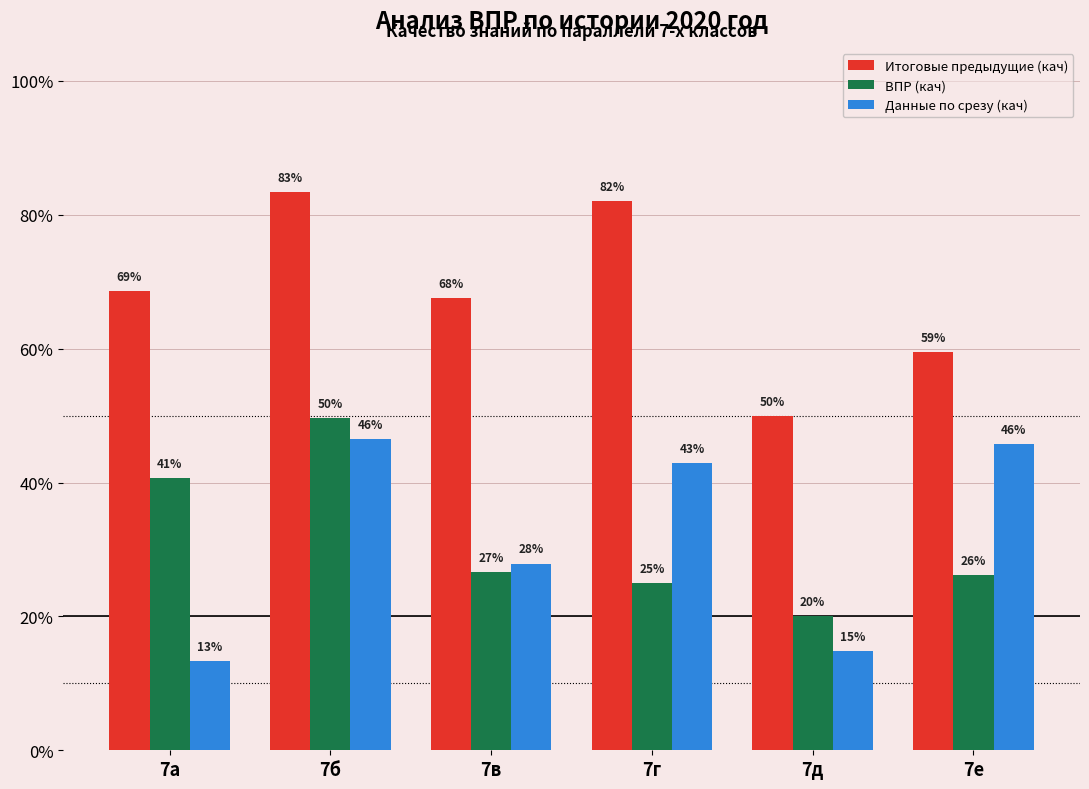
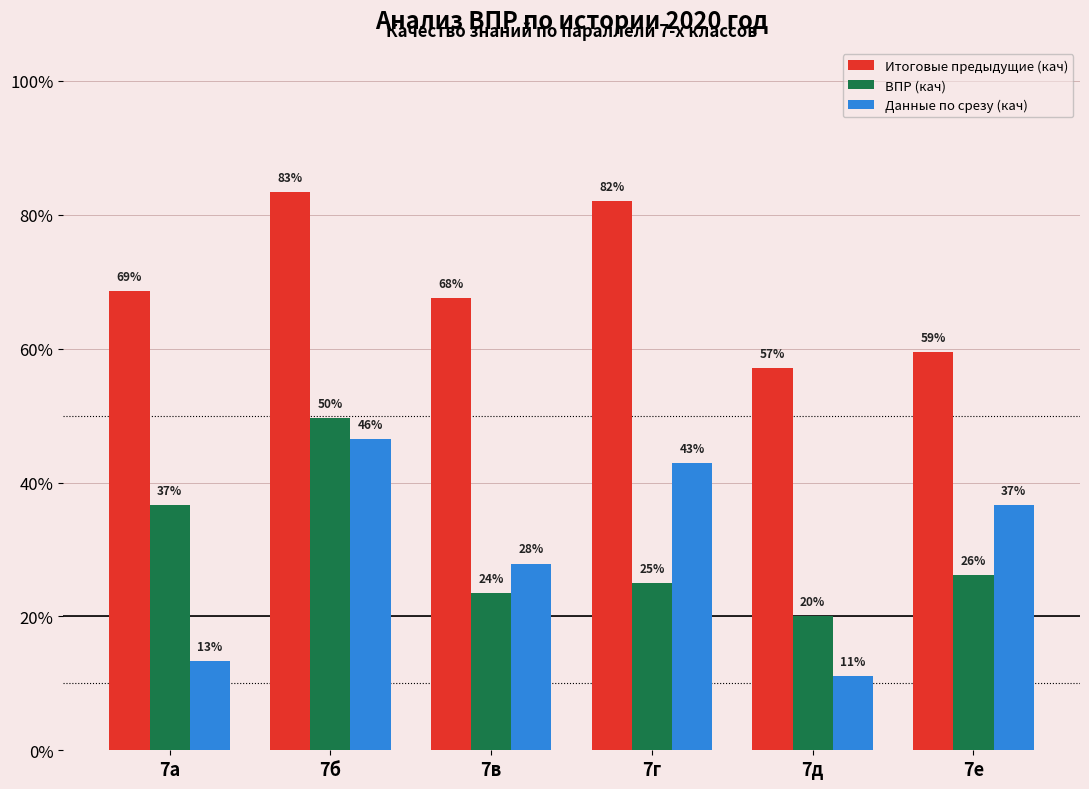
ВПР (кач), 7а: 41% -> 37%
ВПР (кач), 7в: 27% -> 24%
Итоговые предыдущие (кач), 7д: 50% -> 57%
Данные по срезу (кач), 7д: 15% -> 11%
Данные по срезу (кач), 7е: 46% -> 37%
